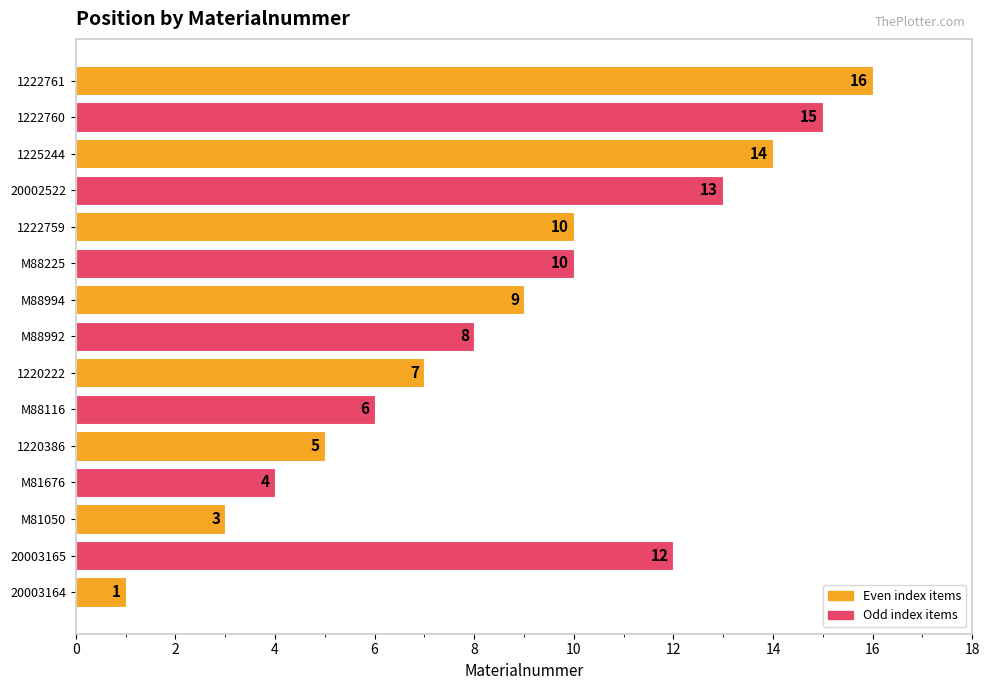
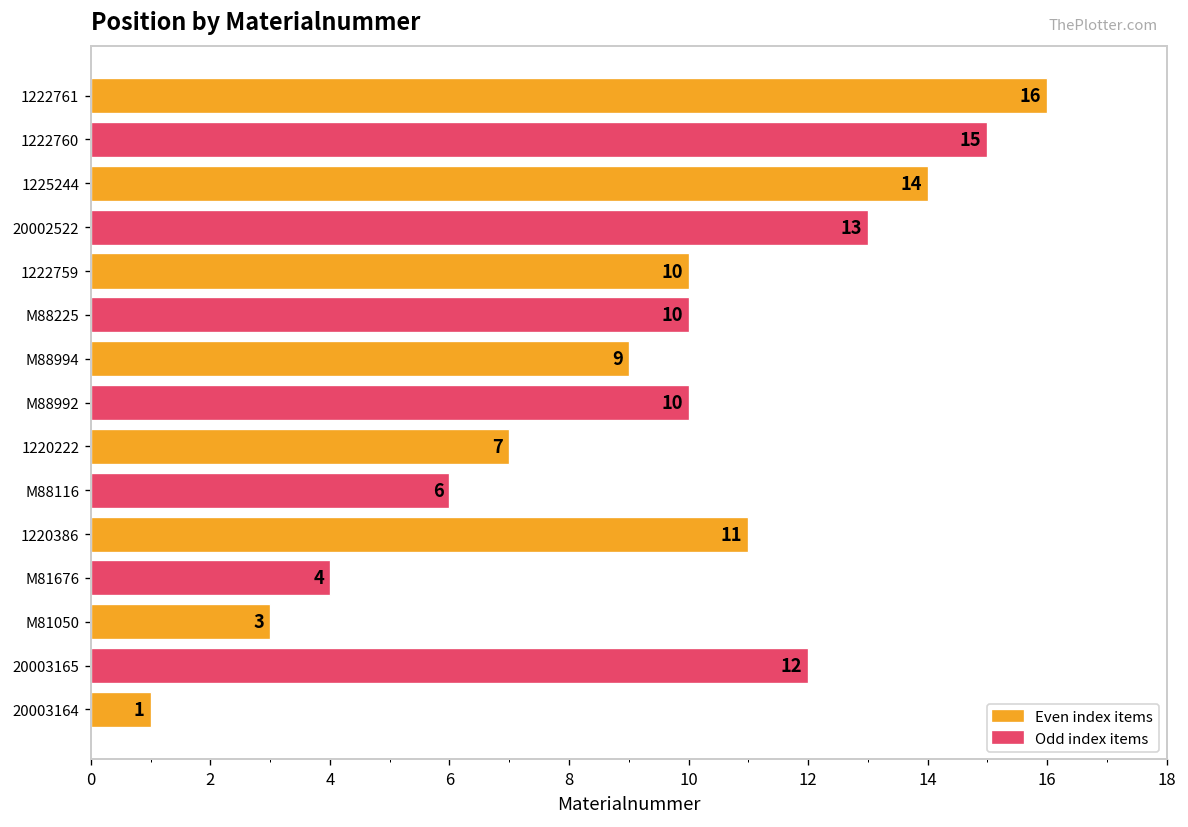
M88992: 8 -> 10
1220386: 5 -> 11
